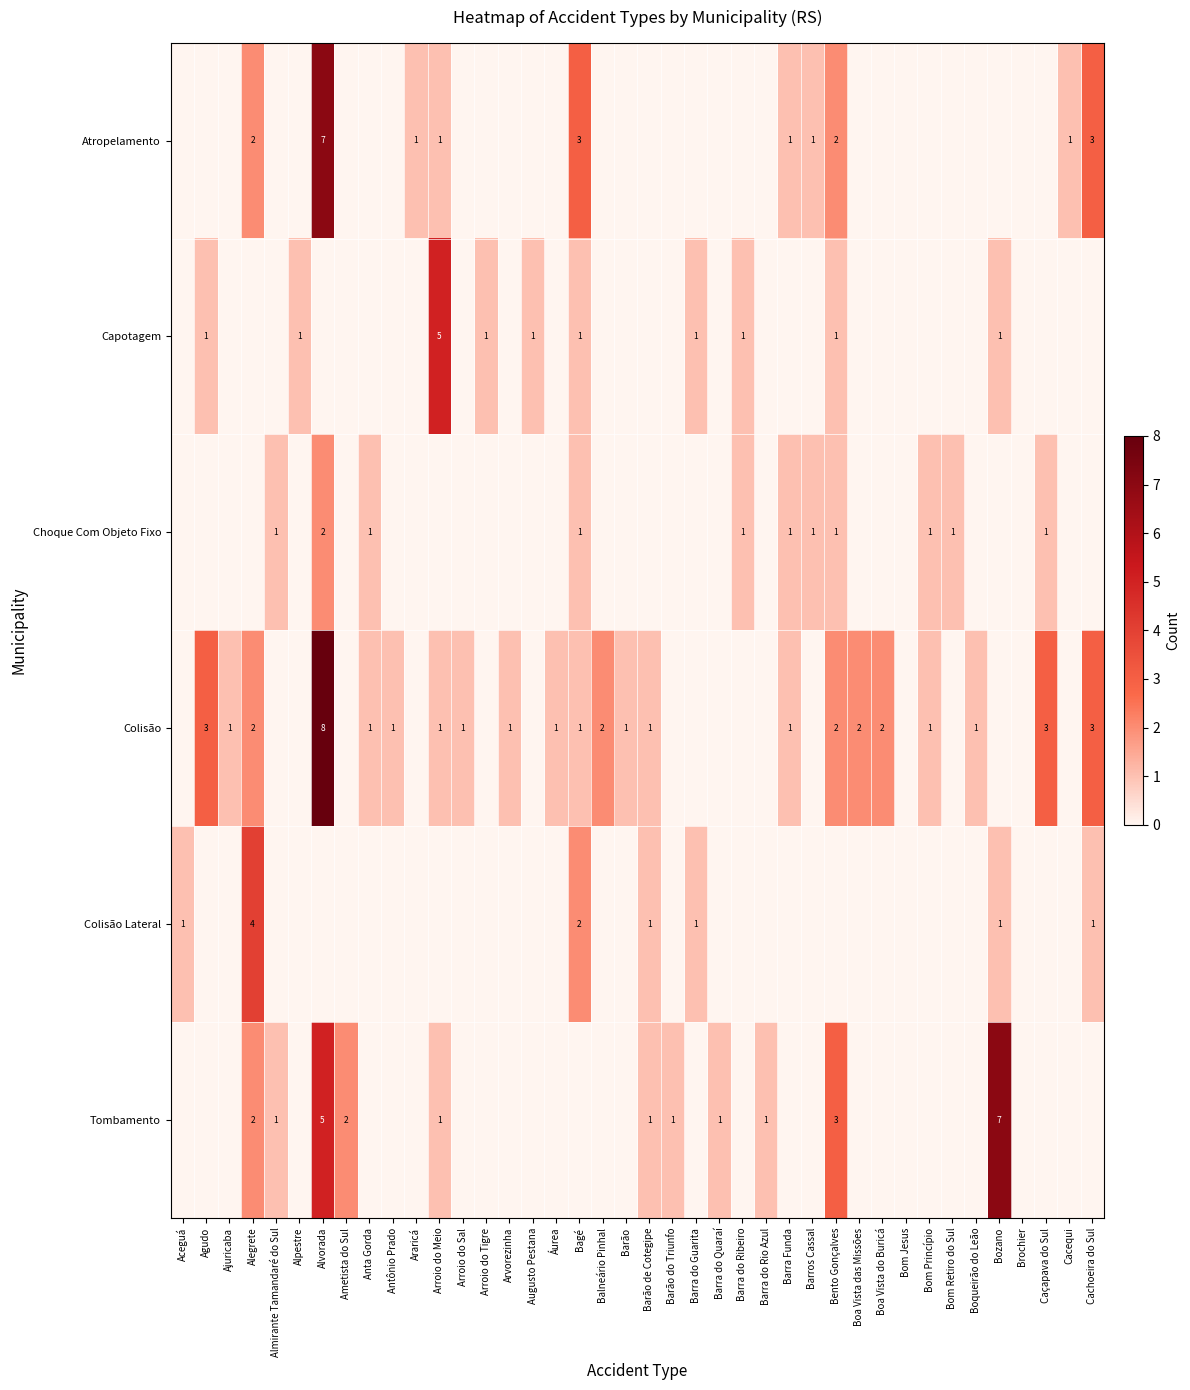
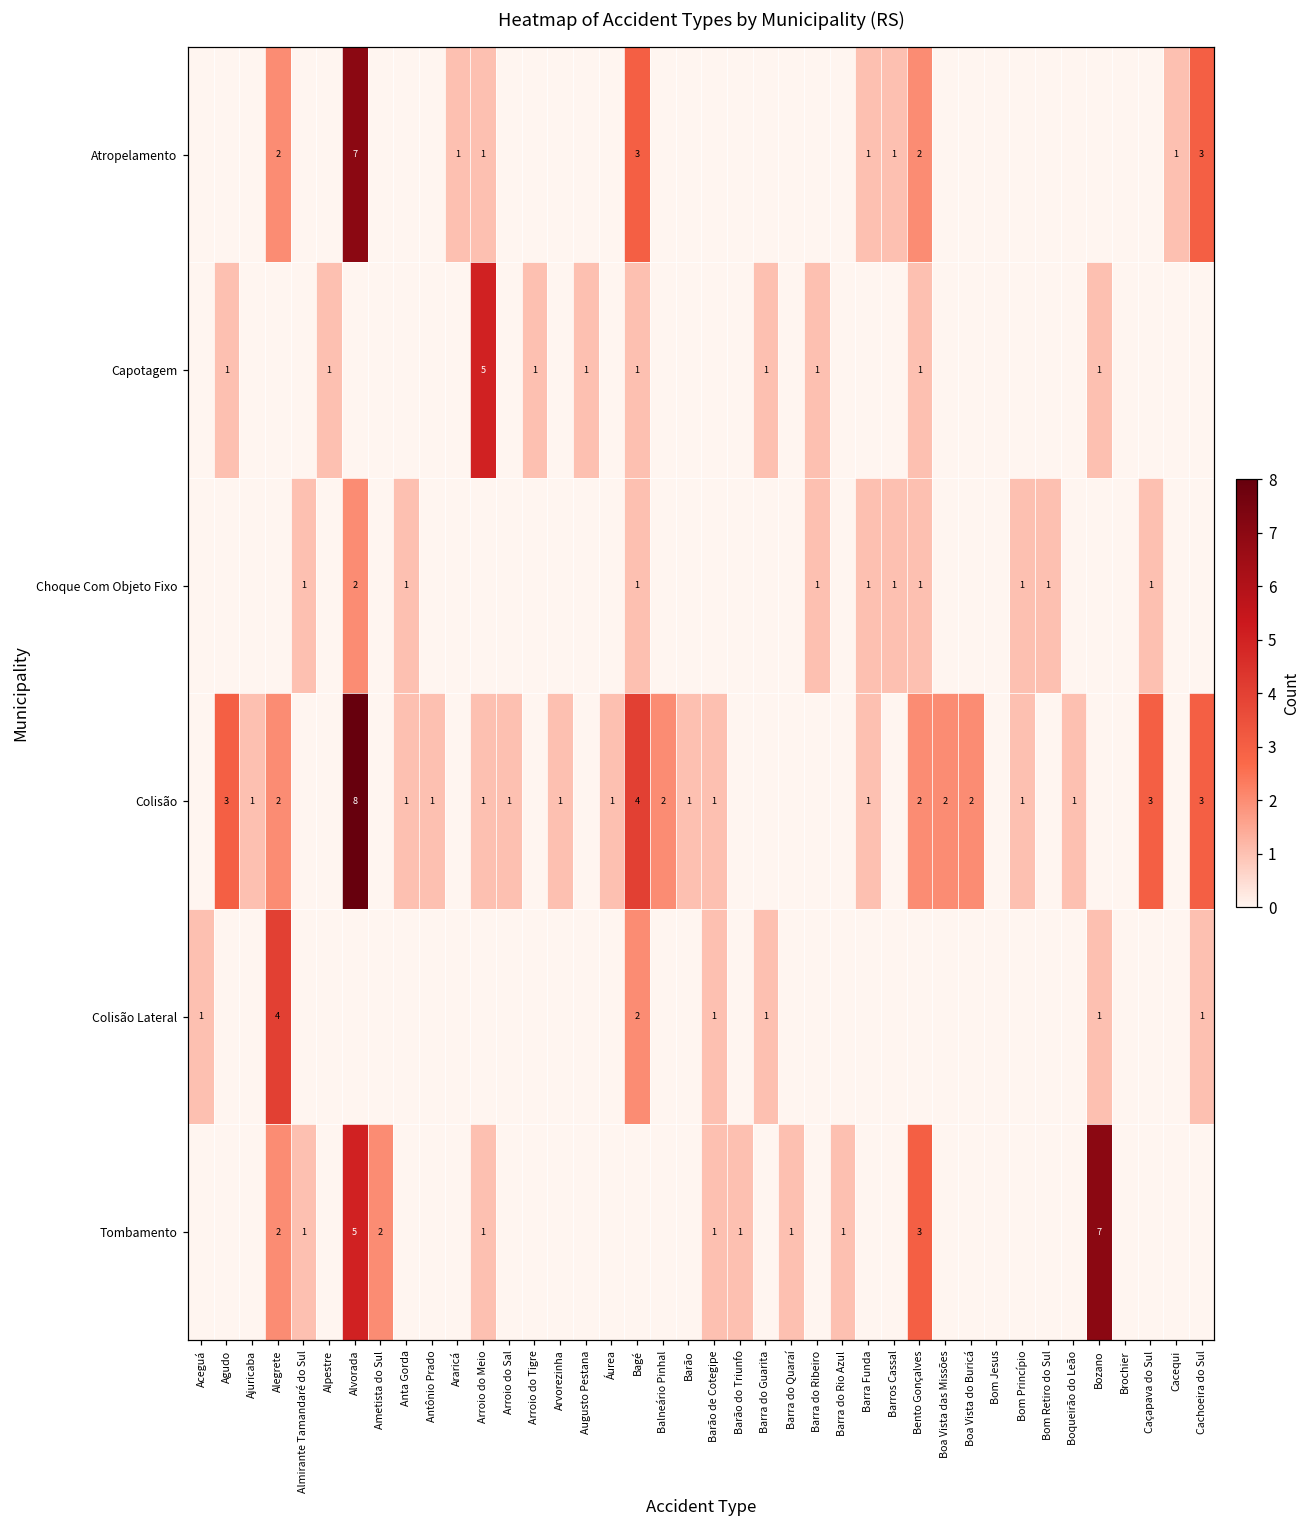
Colisão, Bagé: 1 -> 4
